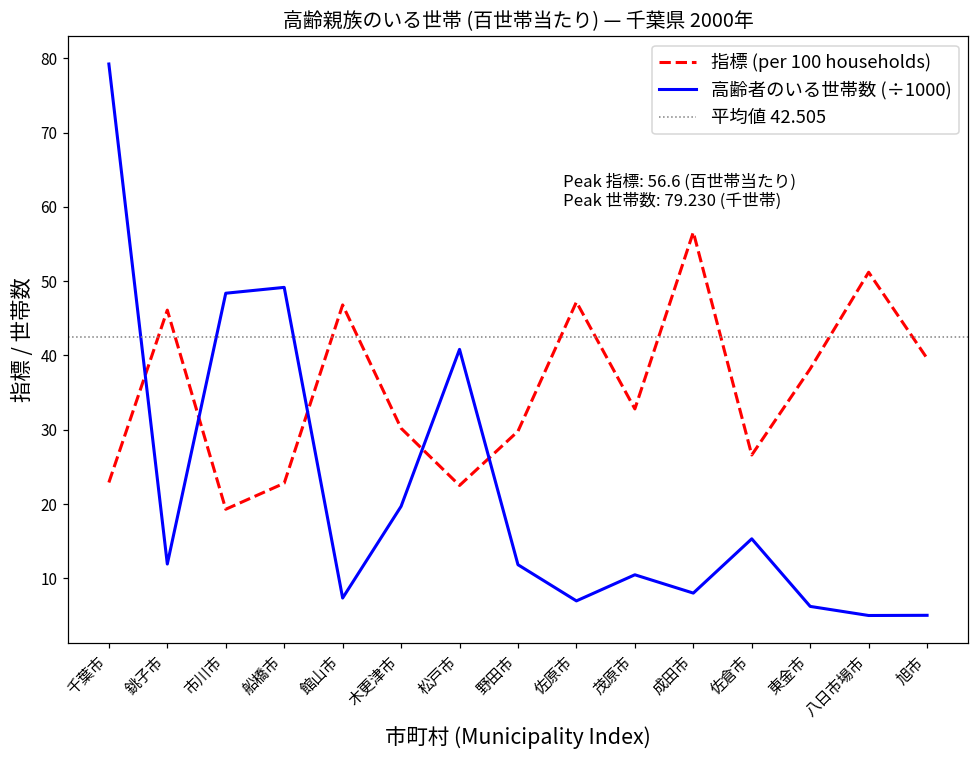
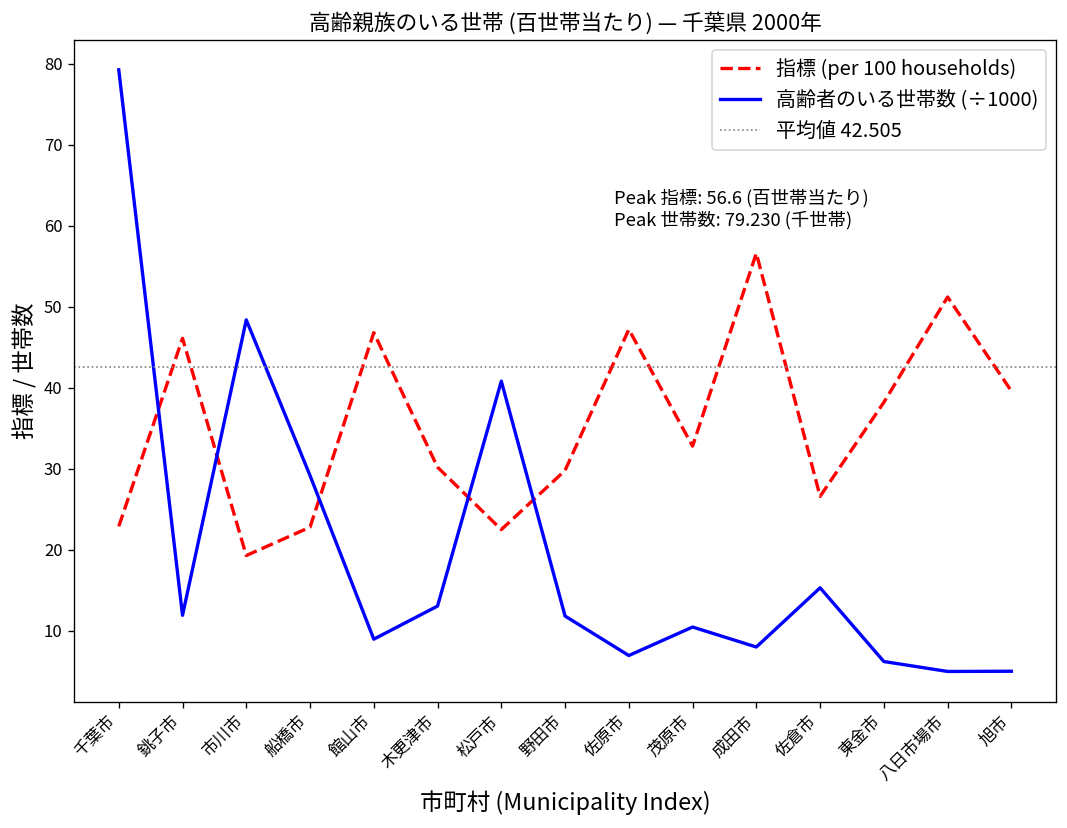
高齢者のいる世帯数 (÷1000), 船橋市: 49 -> 29
高齢者のいる世帯数 (÷1000), 館山市: 7 -> 9
高齢者のいる世帯数 (÷1000), 木更津市: 20 -> 13
